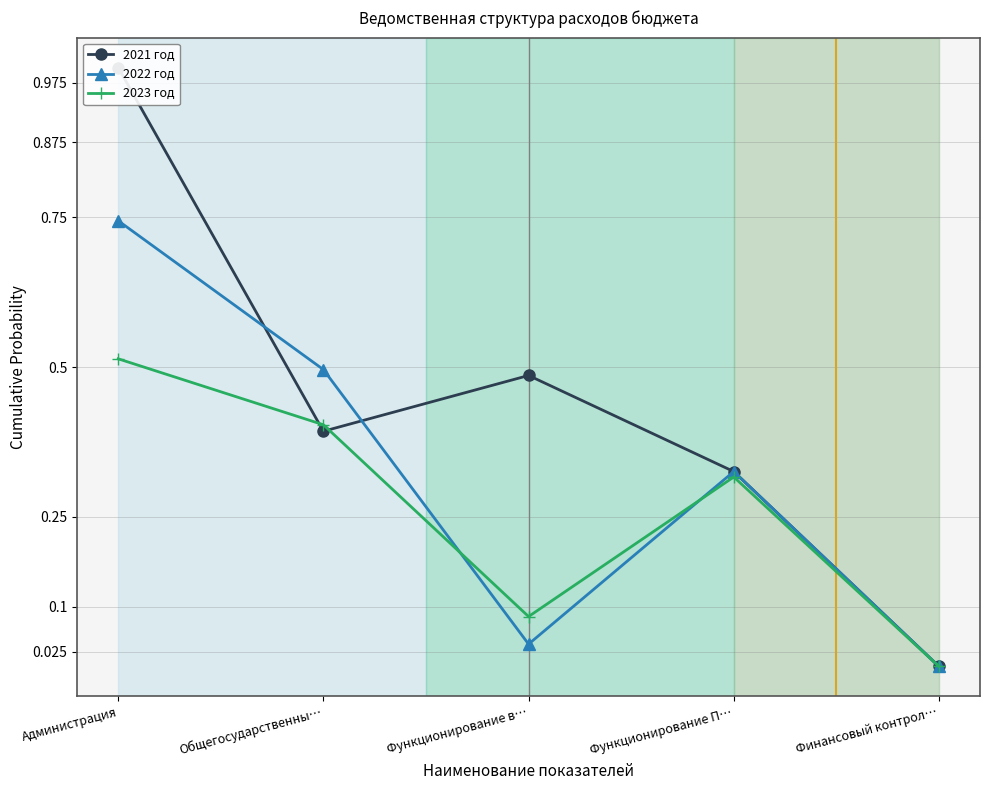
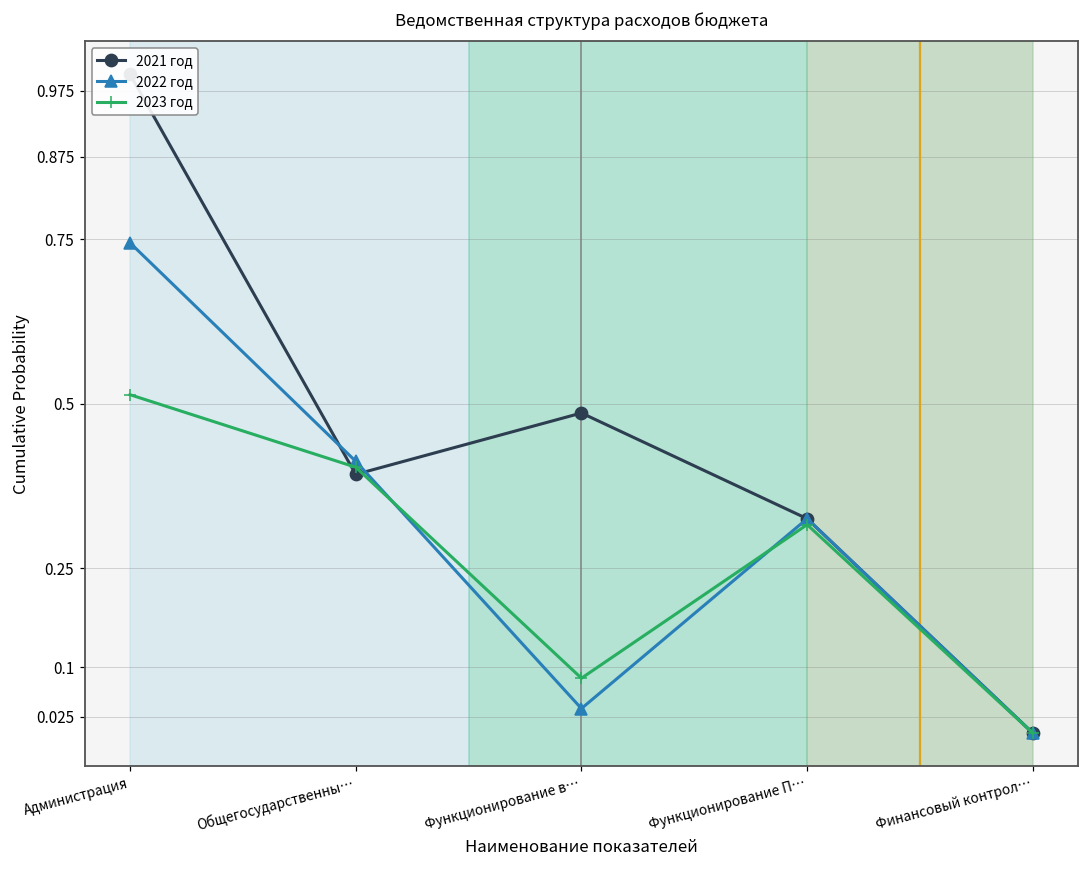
2022 год, Общегосударственны…: 0.50 -> 0.41
